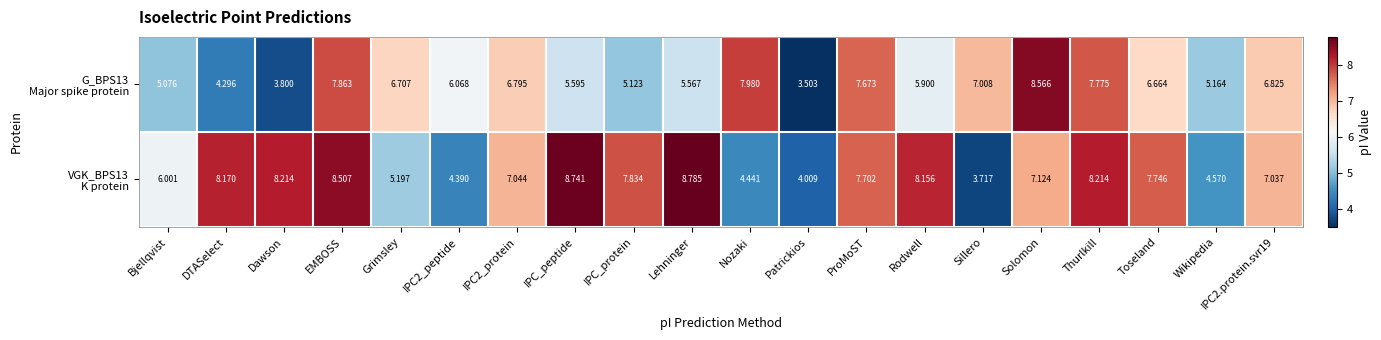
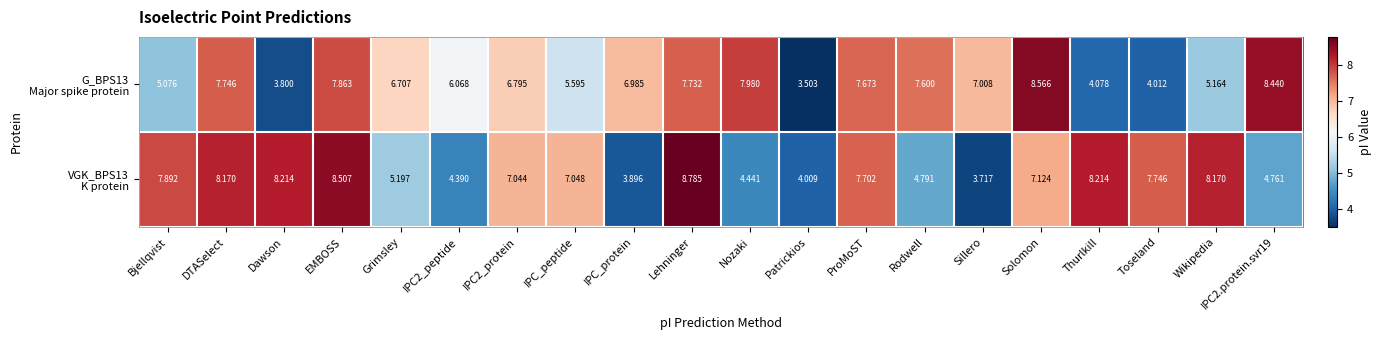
G_BPS13 Major spike protein, DTASelect: 4.296 -> 7.746
G_BPS13 Major spike protein, IPC_protein: 5.123 -> 6.985
G_BPS13 Major spike protein, Lehninger: 5.567 -> 7.732
G_BPS13 Major spike protein, Rodwell: 5.900 -> 7.600
G_BPS13 Major spike protein, Thurlkill: 7.775 -> 4.078
G_BPS13 Major spike protein, Toseland: 6.664 -> 4.012
G_BPS13 Major spike protein, IPC2.protein.svr19: 6.825 -> 8.440
VGK_BPS13 K protein, Bjellqvist: 6.001 -> 7.892
VGK_BPS13 K protein, IPC_peptide: 8.741 -> 7.048
VGK_BPS13 K protein, IPC_protein: 7.834 -> 3.896
VGK_BPS13 K protein, Rodwell: 8.156 -> 4.791
VGK_BPS13 K protein, Wikipedia: 4.570 -> 8.170
VGK_BPS13 K protein, IPC2.protein.svr19: 7.037 -> 4.761
